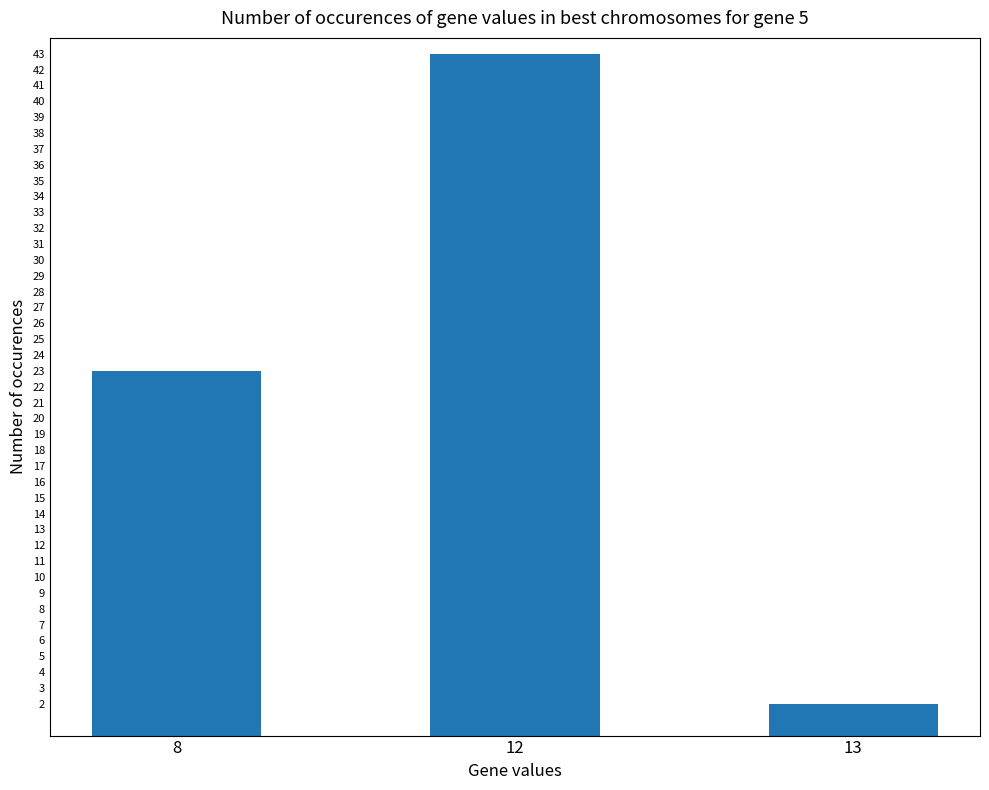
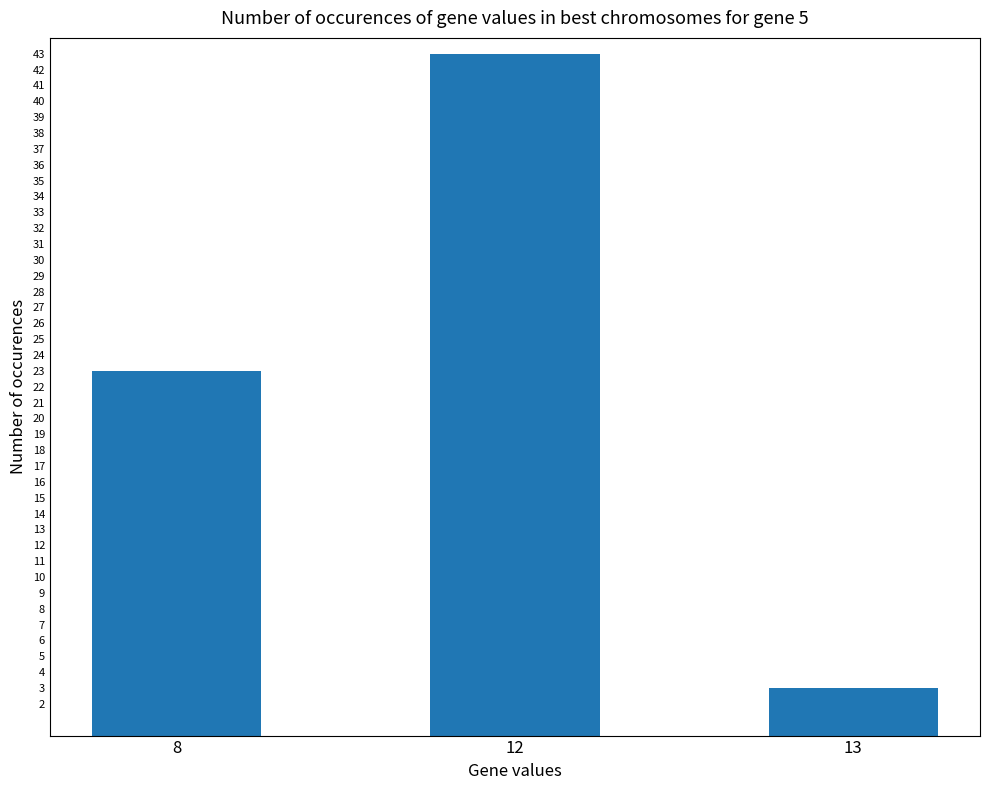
13: 2 -> 3
